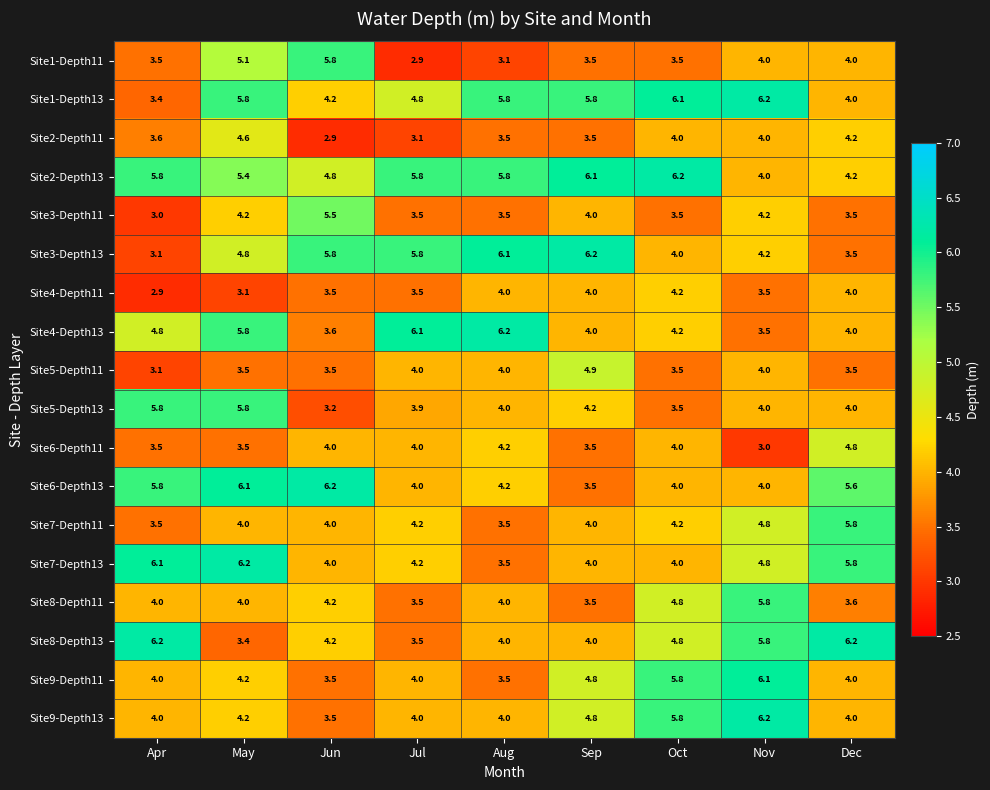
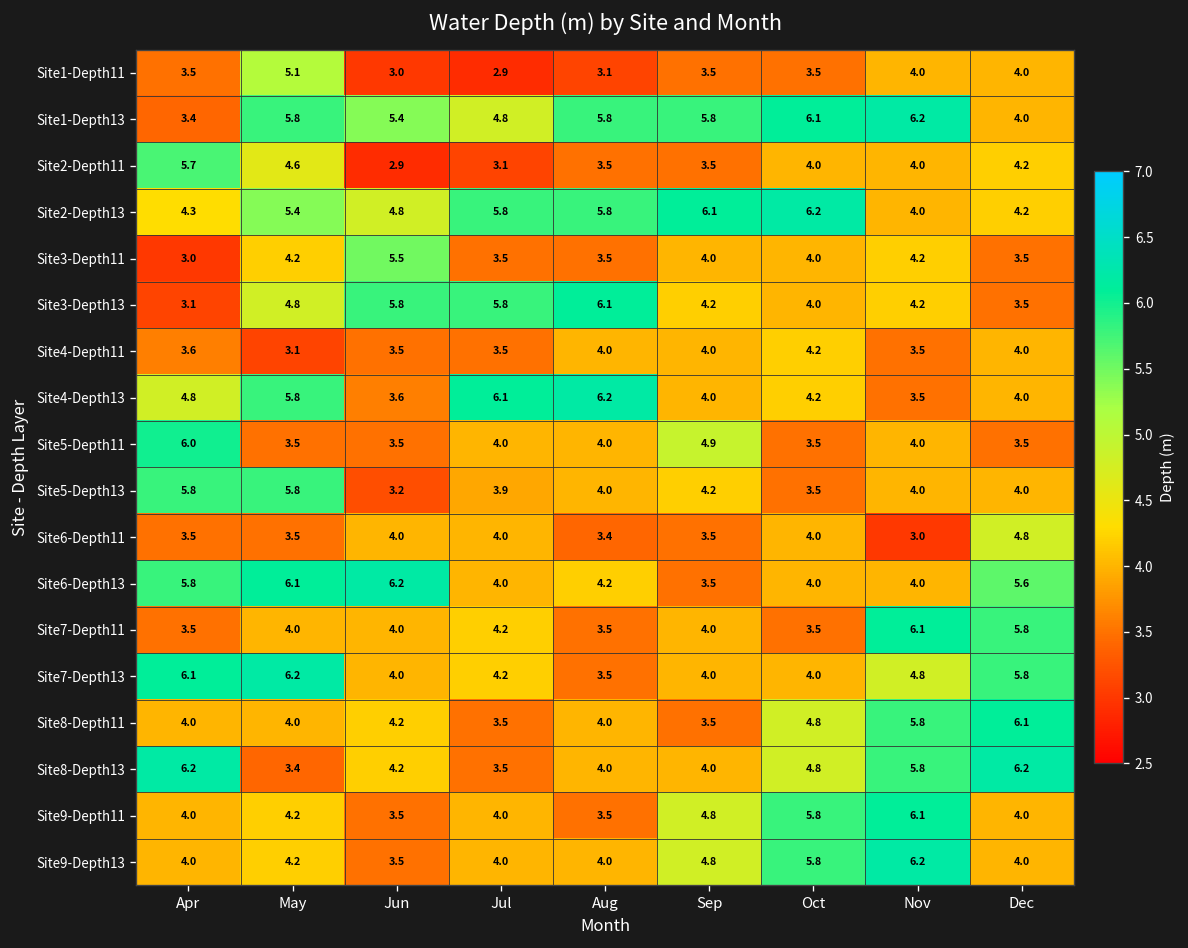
Site1-Depth11, Jun: 5.8 -> 3.0
Site1-Depth13, Jun: 4.2 -> 5.4
Site2-Depth11, Apr: 3.6 -> 5.7
Site2-Depth13, Apr: 5.8 -> 4.3
Site3-Depth11, Oct: 3.5 -> 4.0
Site3-Depth13, Sep: 6.2 -> 4.2
Site4-Depth11, Apr: 2.9 -> 3.6
Site5-Depth11, Apr: 3.1 -> 6.0
Site6-Depth11, Aug: 4.2 -> 3.4
Site7-Depth11, Oct: 4.2 -> 3.5
Site7-Depth11, Nov: 4.8 -> 6.1
Site8-Depth11, Dec: 3.6 -> 6.1
